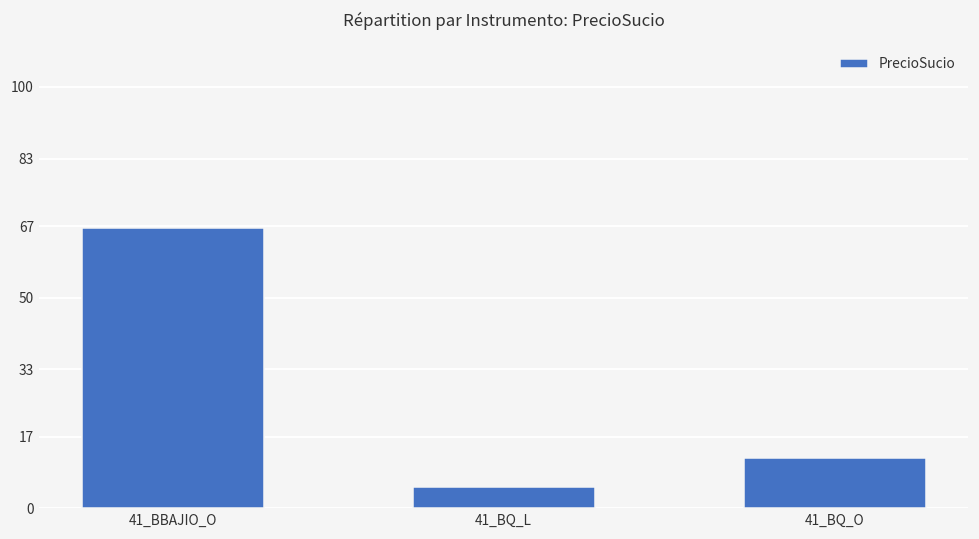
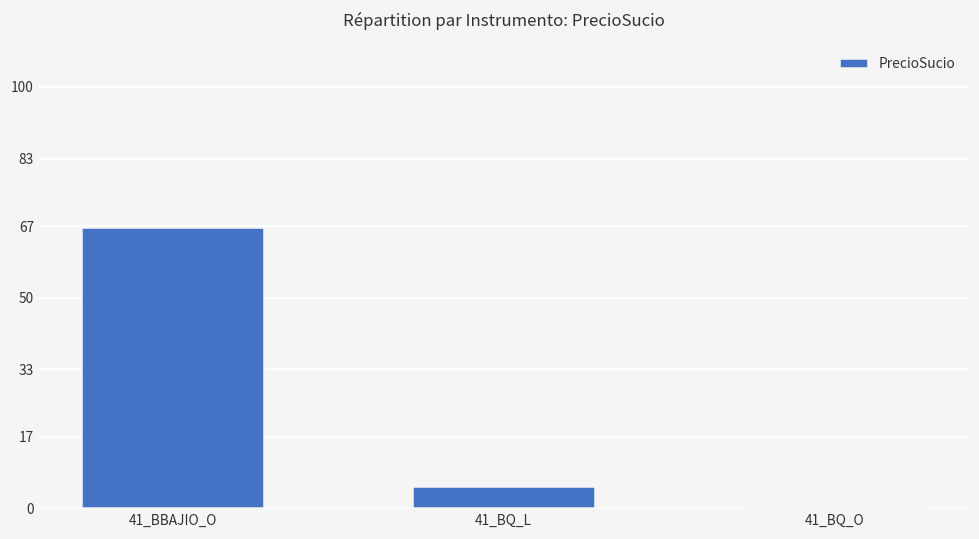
41_BQ_O: 12 -> 0
